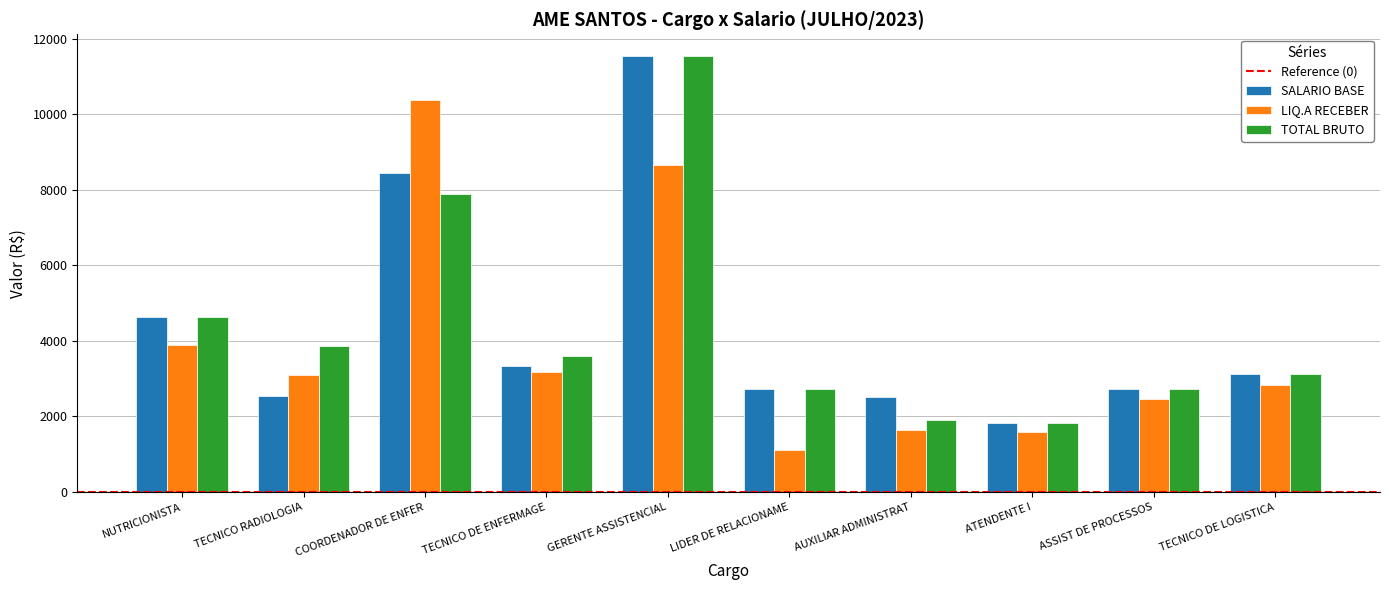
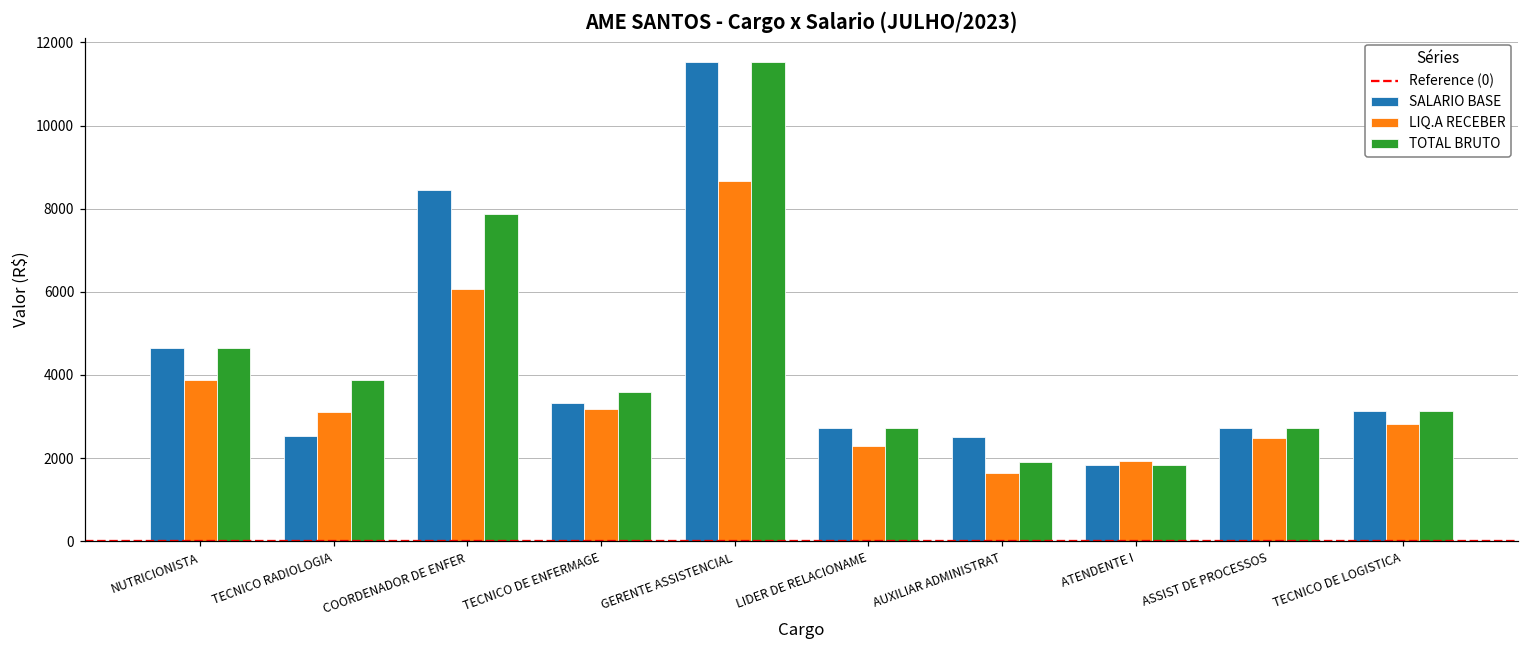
LIQ.A RECEBER, COORDENADOR DE ENFER: 10400 -> 6100
LIQ.A RECEBER, LIDER DE RELACIONAME: 1100 -> 2300
LIQ.A RECEBER, ATENDENTE I: 1600 -> 1900
